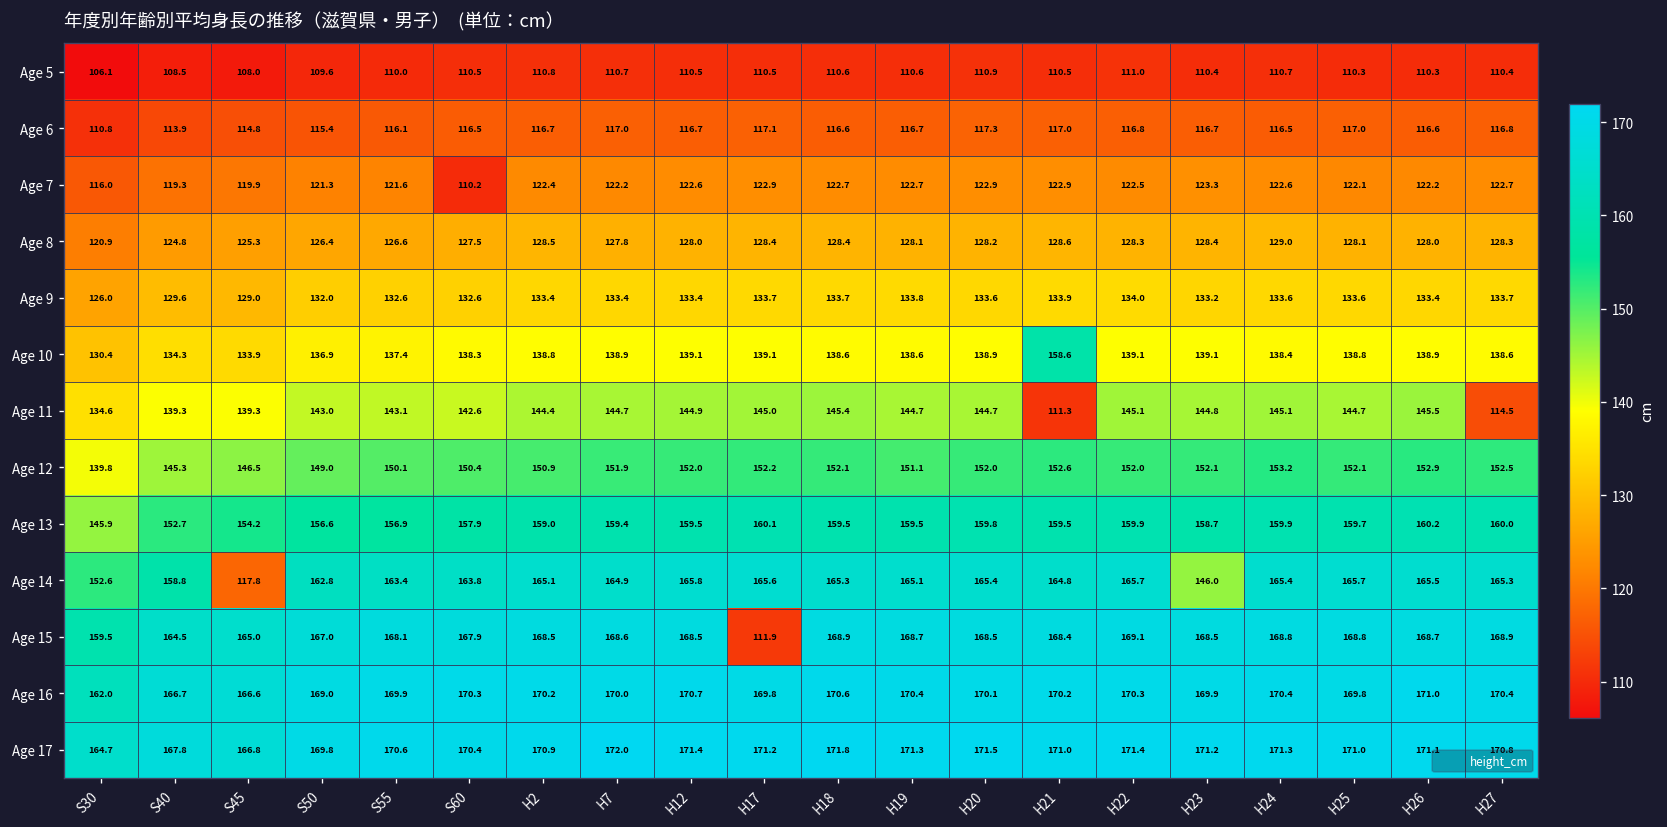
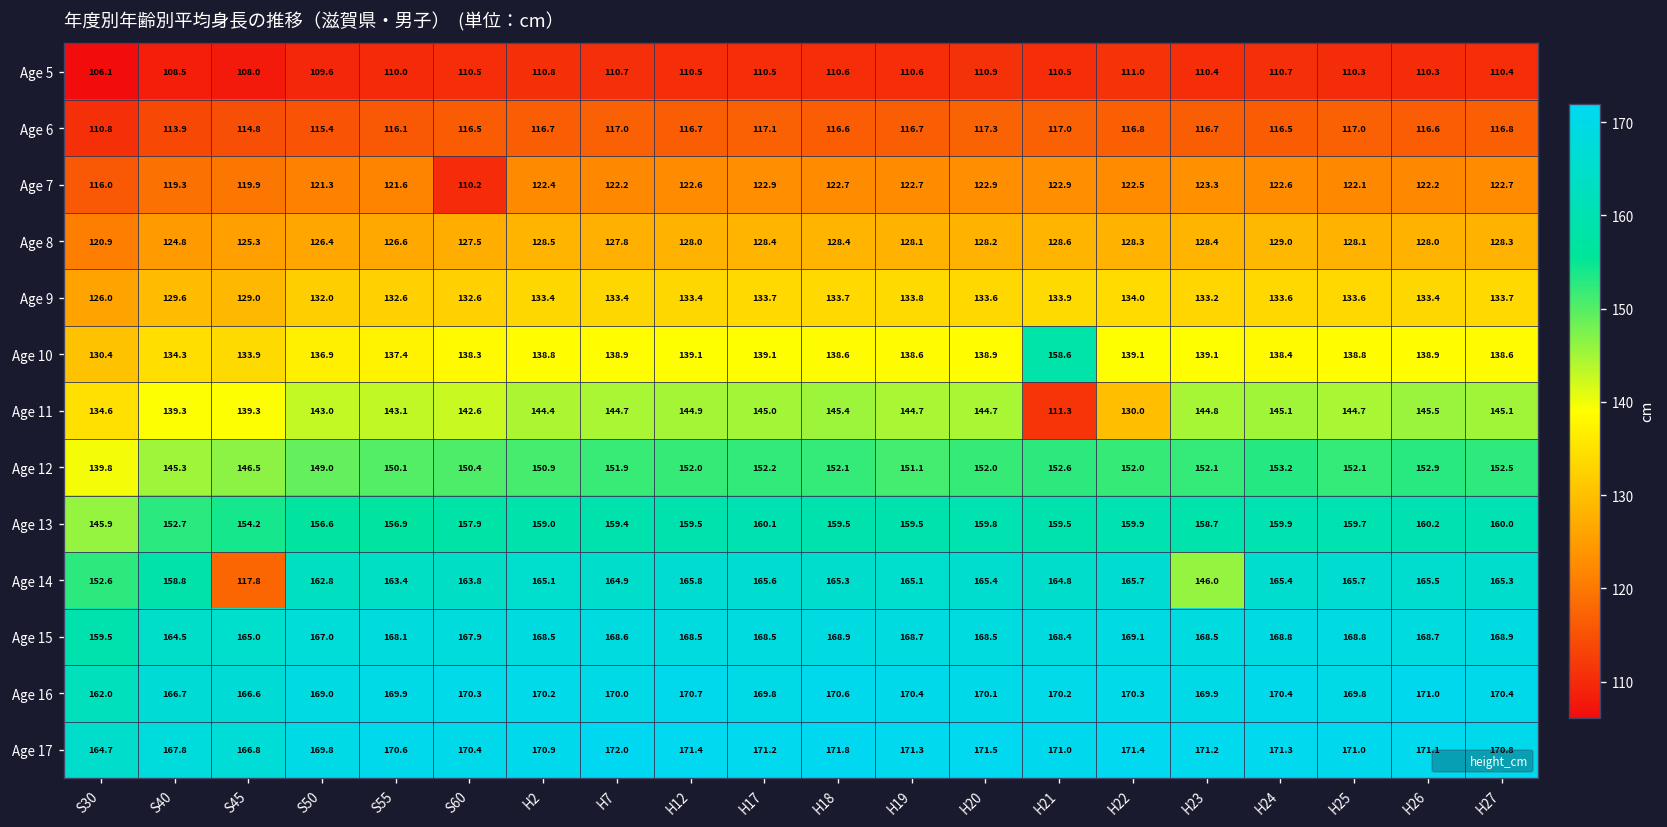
Age 11, H22: 145.1 -> 130.0
Age 11, H27: 114.5 -> 145.1
Age 15, H17: 111.9 -> 168.5
